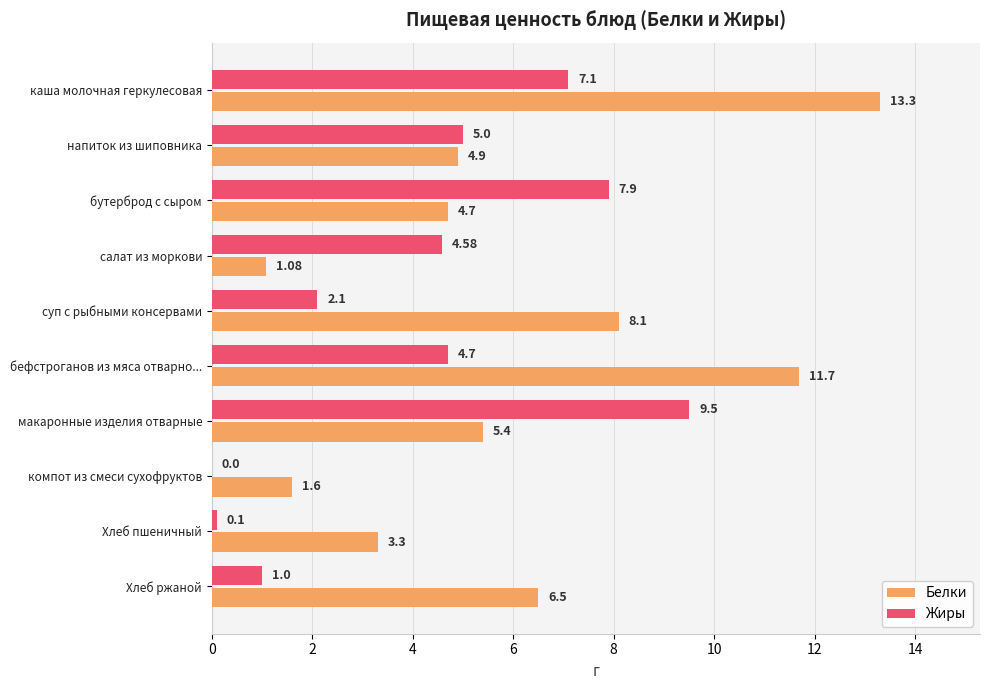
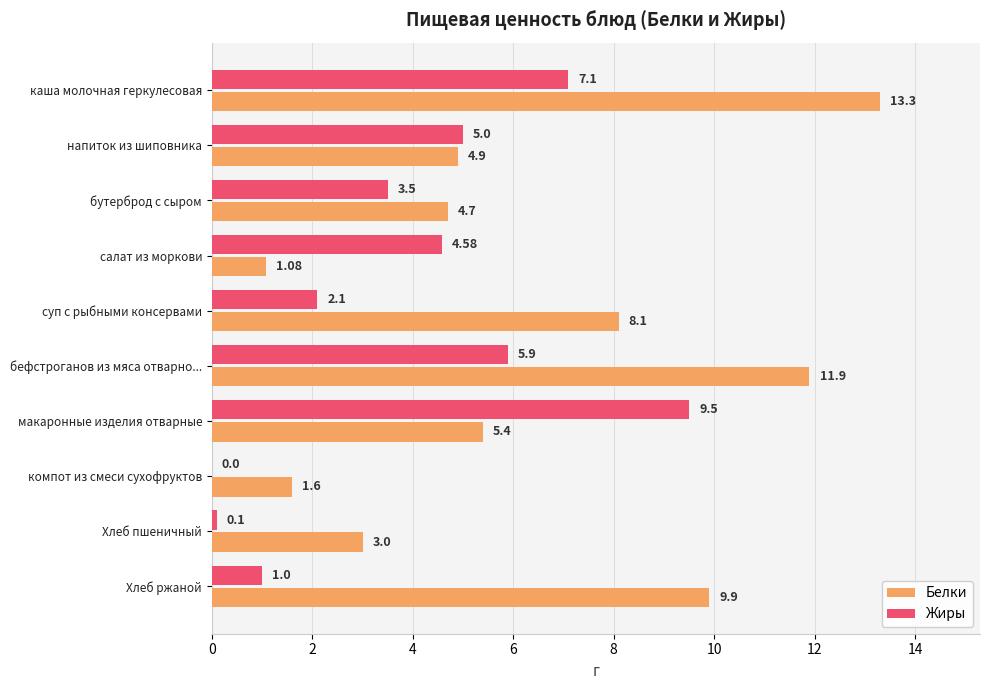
Жиры, бутерброд с сыром: 7.9 -> 3.5
Жиры, бефстроганов из мяса отварно...: 4.7 -> 5.9
Белки, бефстроганов из мяса отварно...: 11.7 -> 11.9
Белки, Хлеб пшеничный: 3.3 -> 3.0
Белки, Хлеб ржаной: 6.5 -> 9.9
